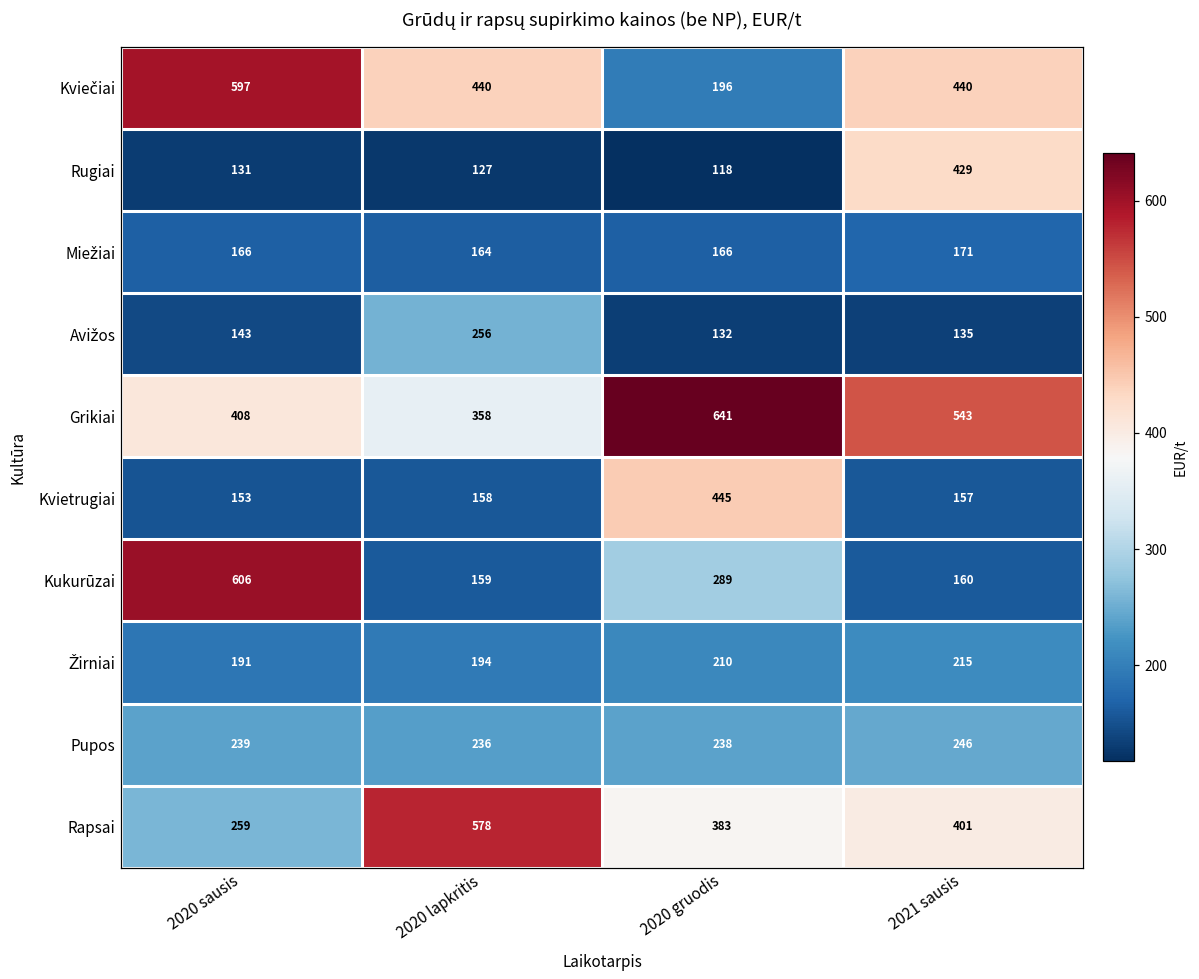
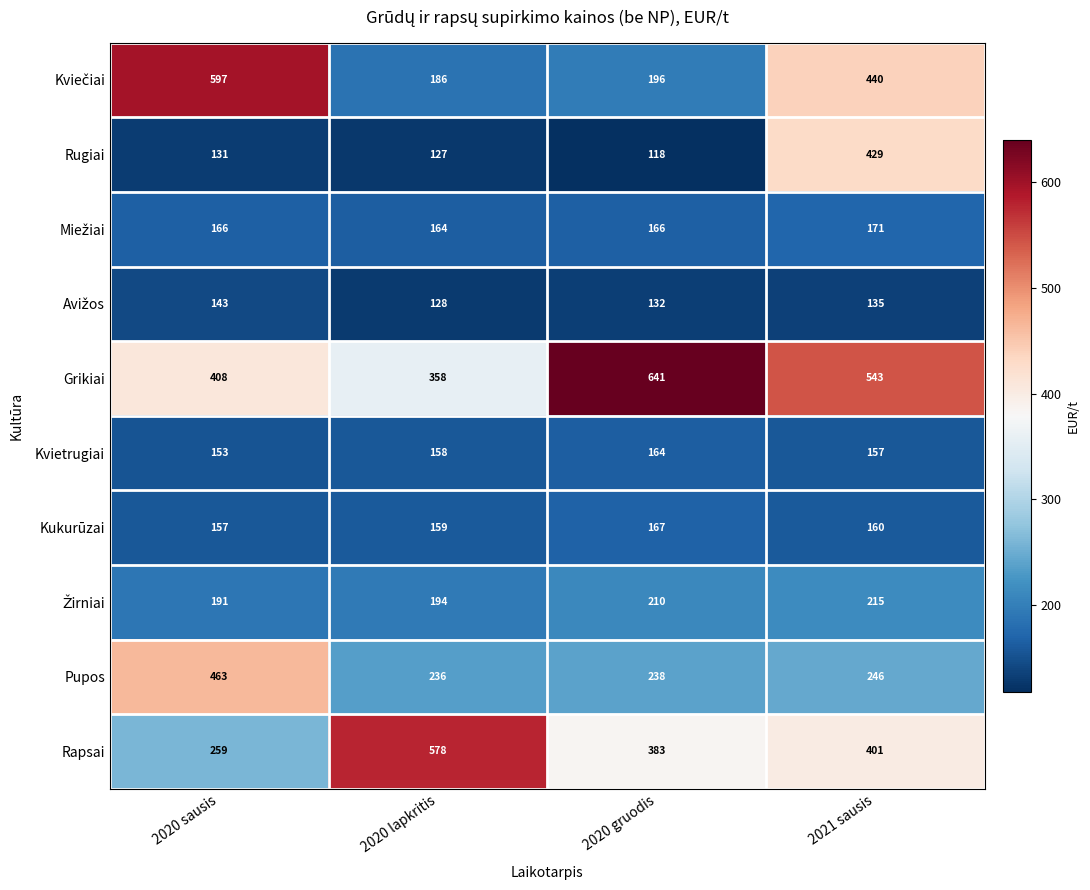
Kviečiai, 2020 lapkritis: 440 -> 186
Avižos, 2020 lapkritis: 256 -> 128
Kvietrugiai, 2020 gruodis: 445 -> 164
Kukurūzai, 2020 sausis: 606 -> 157
Kukurūzai, 2020 gruodis: 289 -> 167
Pupos, 2020 sausis: 239 -> 463
